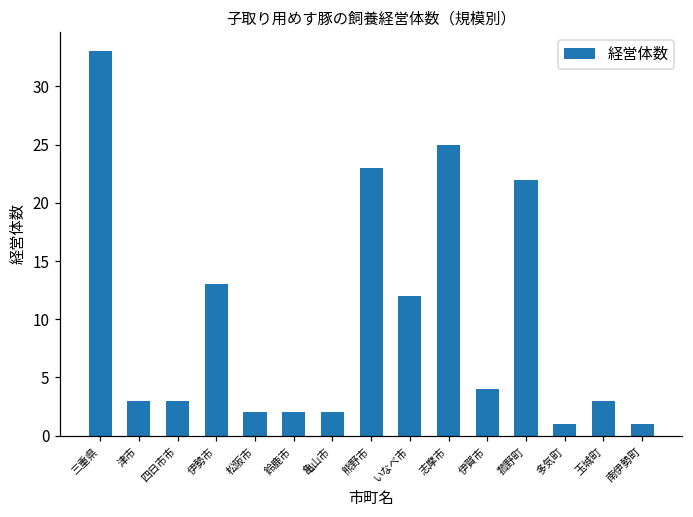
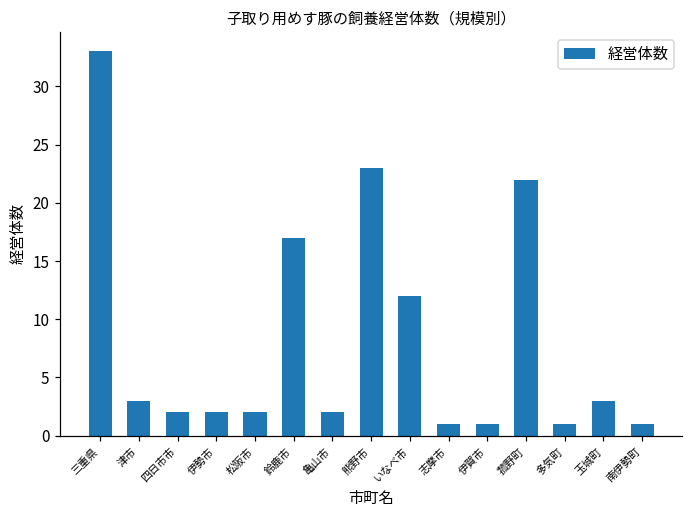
四日市市: 3 -> 2
伊勢市: 13 -> 2
鈴鹿市: 2 -> 17
志摩市: 25 -> 1
伊賀市: 4 -> 1
